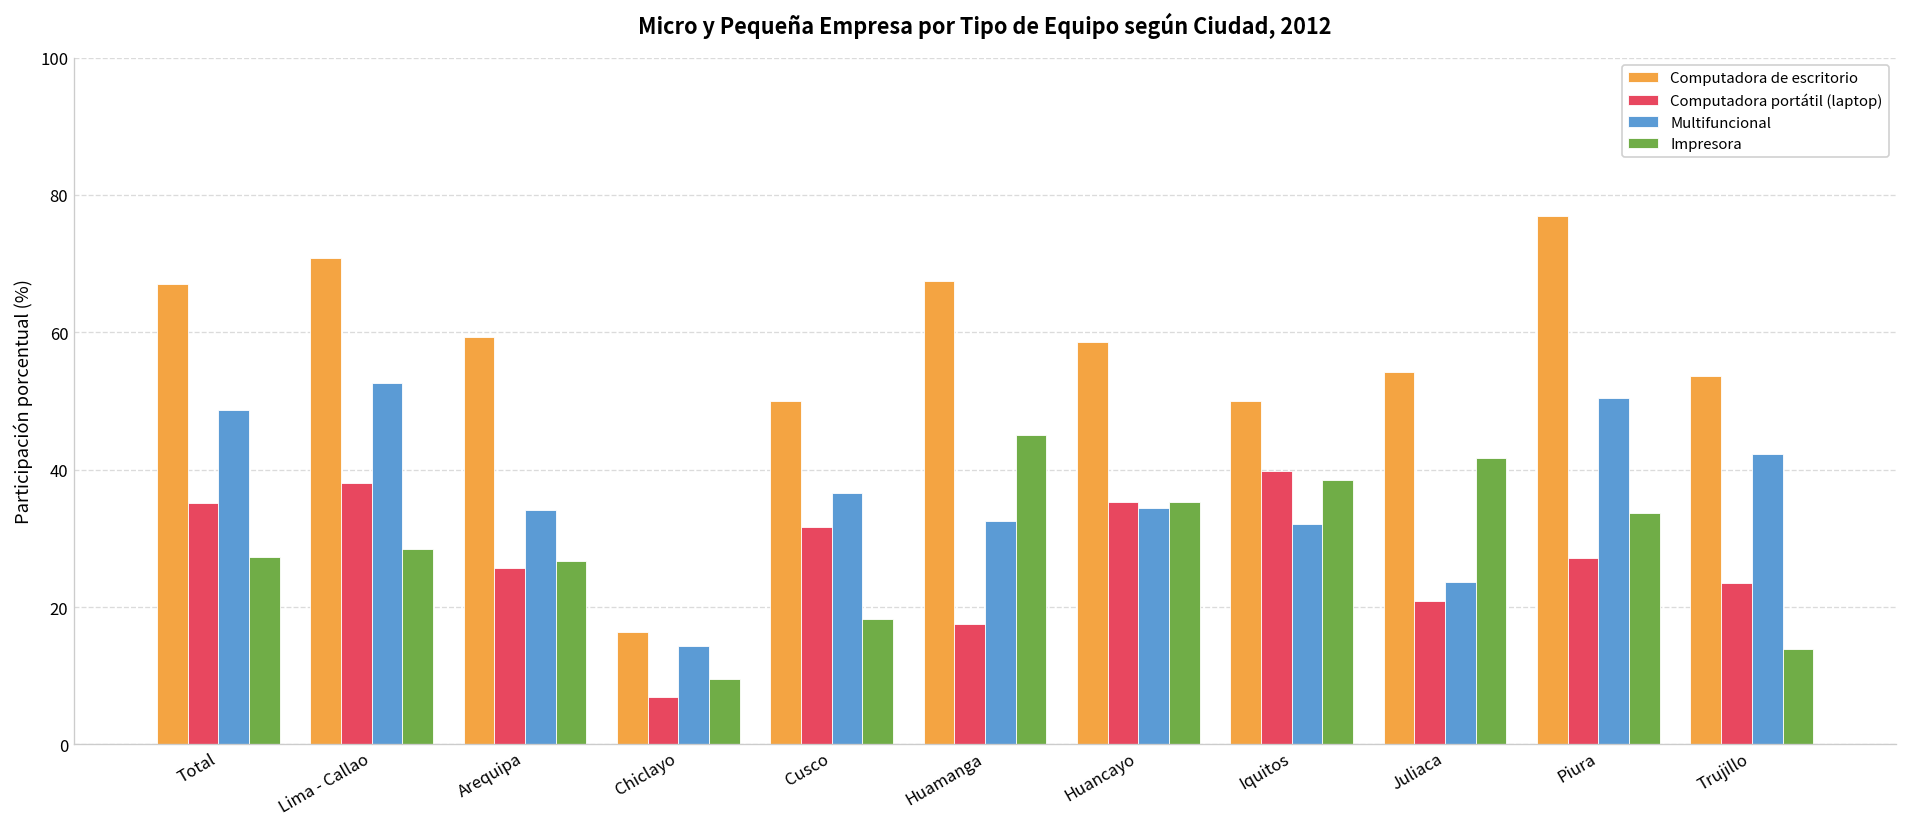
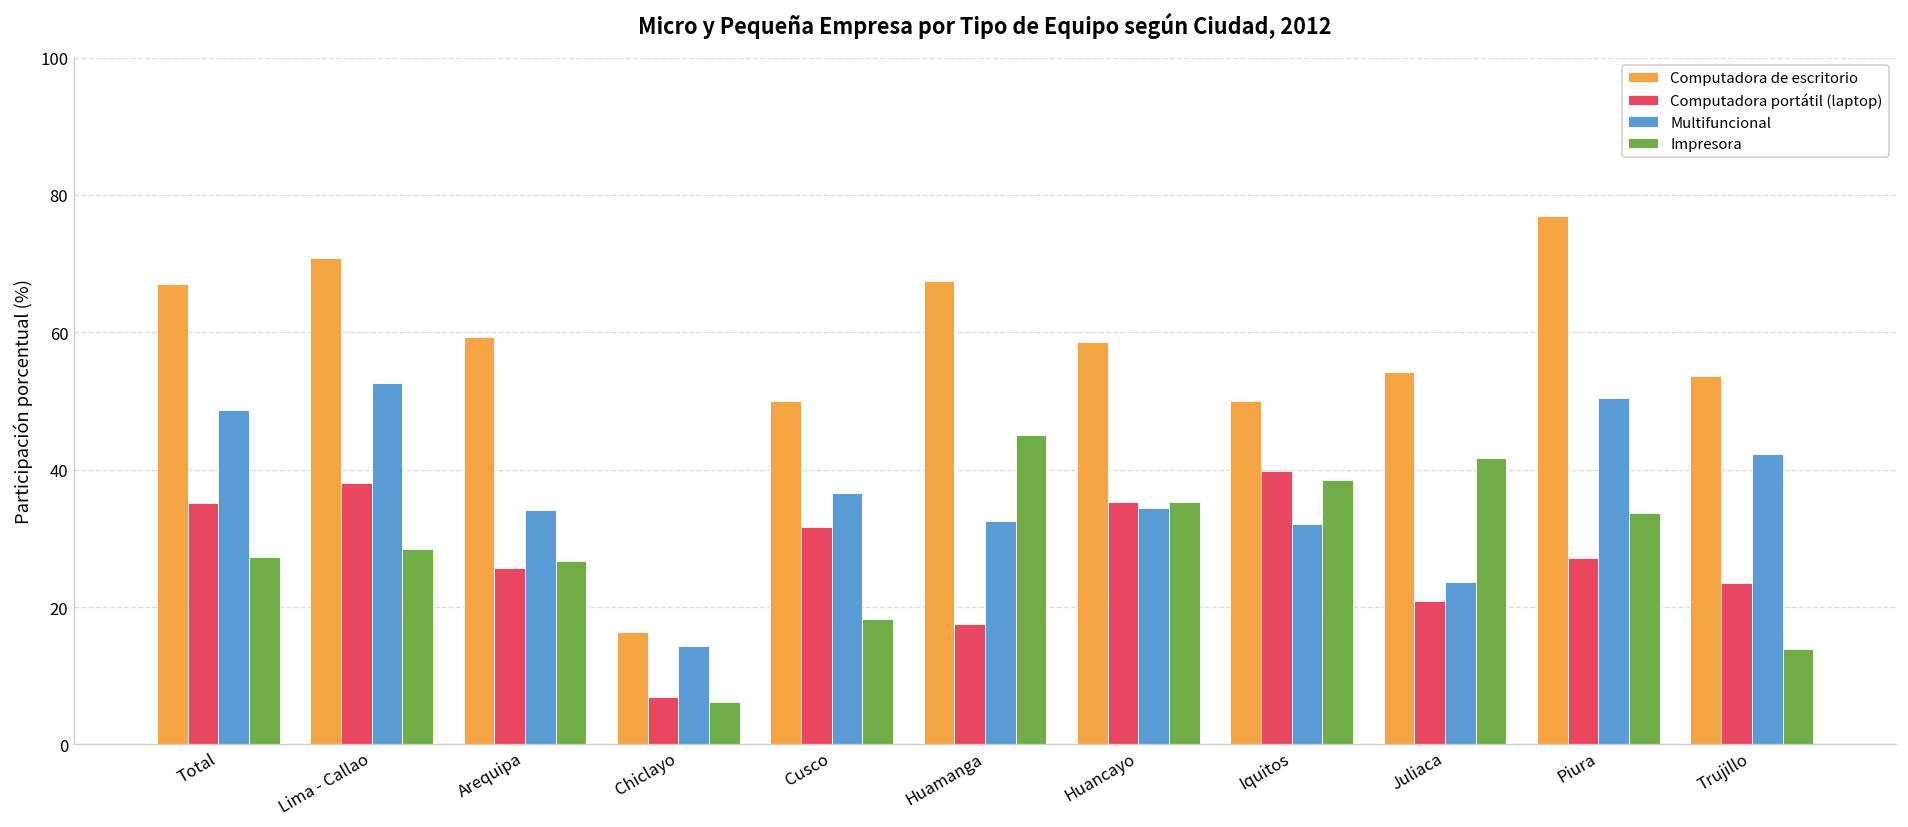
Impresora, Chiclayo: 9 -> 6
